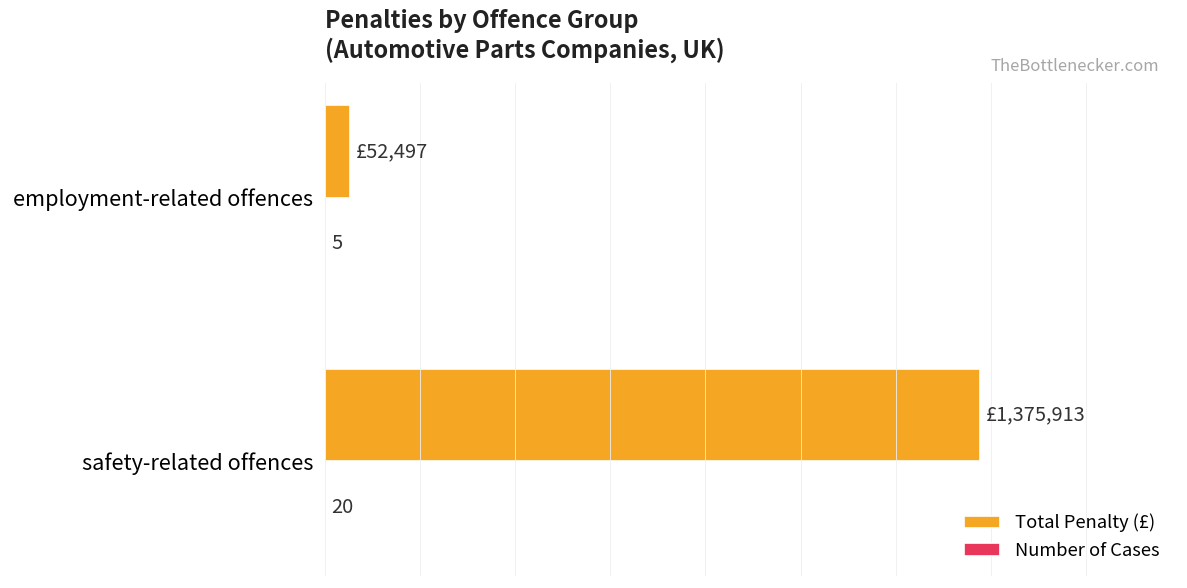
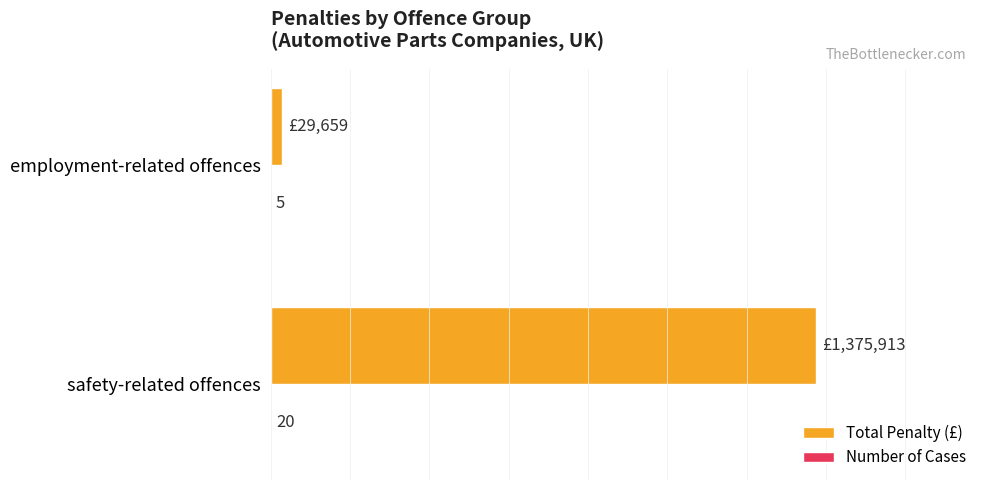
Total Penalty (£), employment-related offences: £52,497 -> £29,659
